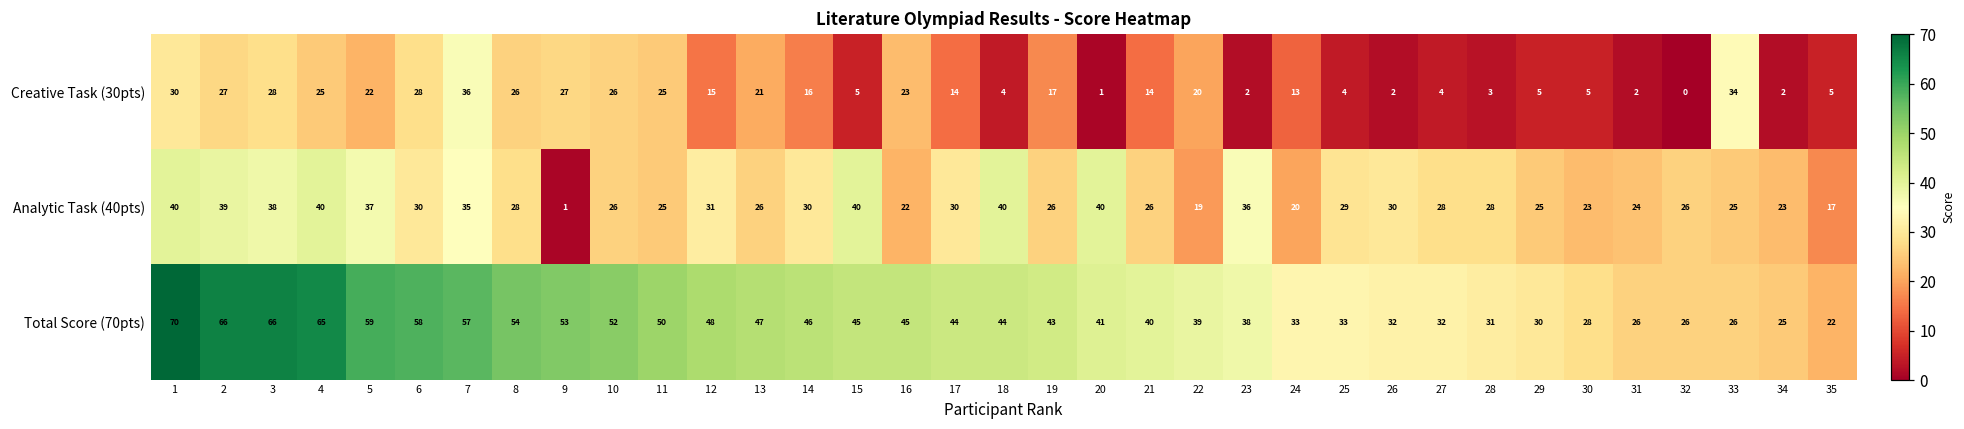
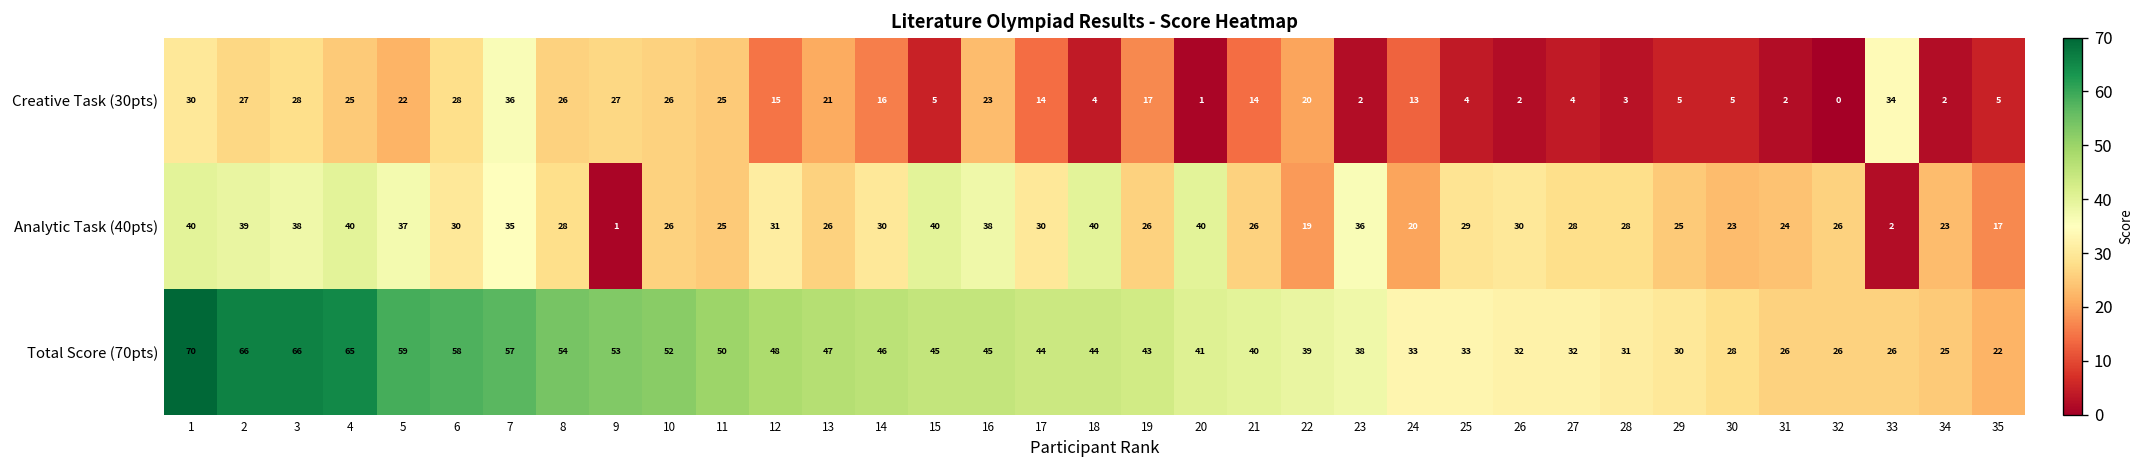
Analytic Task (40pts), 16: 22 -> 38
Analytic Task (40pts), 33: 25 -> 2
